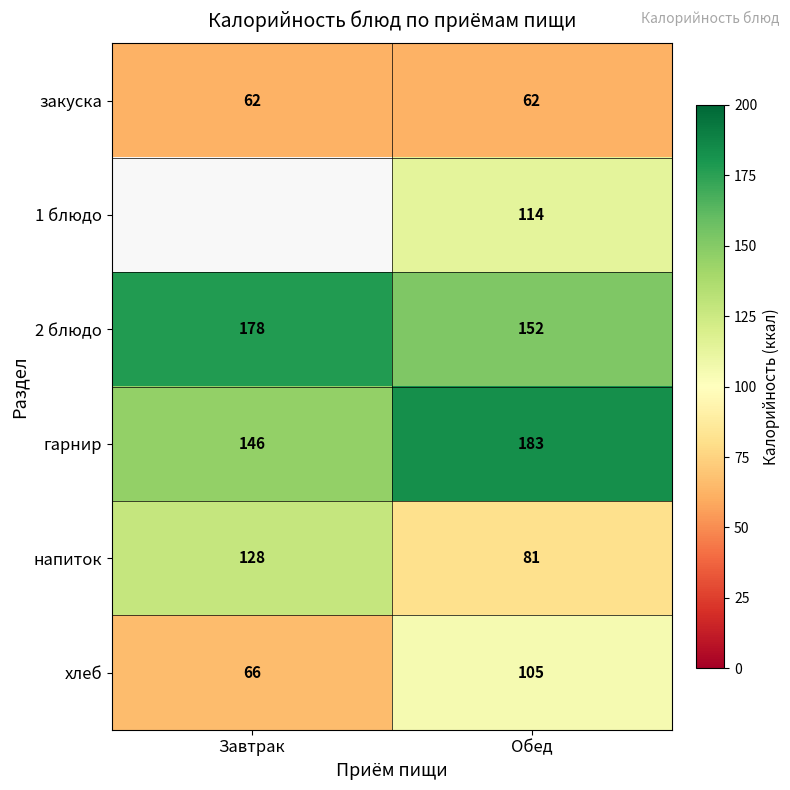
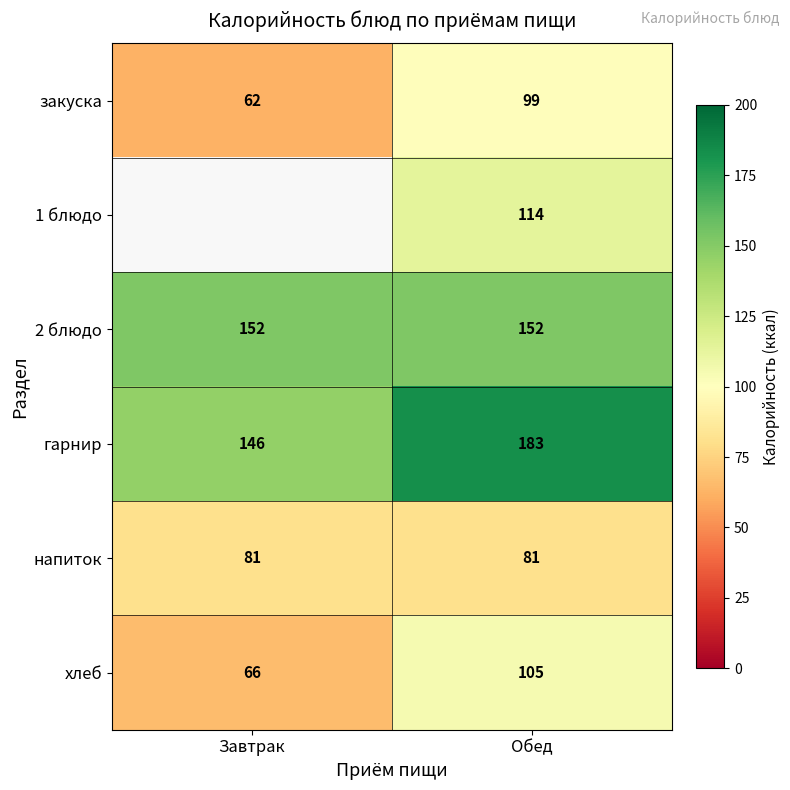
закуска, Обед: 62 -> 99
2 блюдо, Завтрак: 178 -> 152
напиток, Завтрак: 128 -> 81
